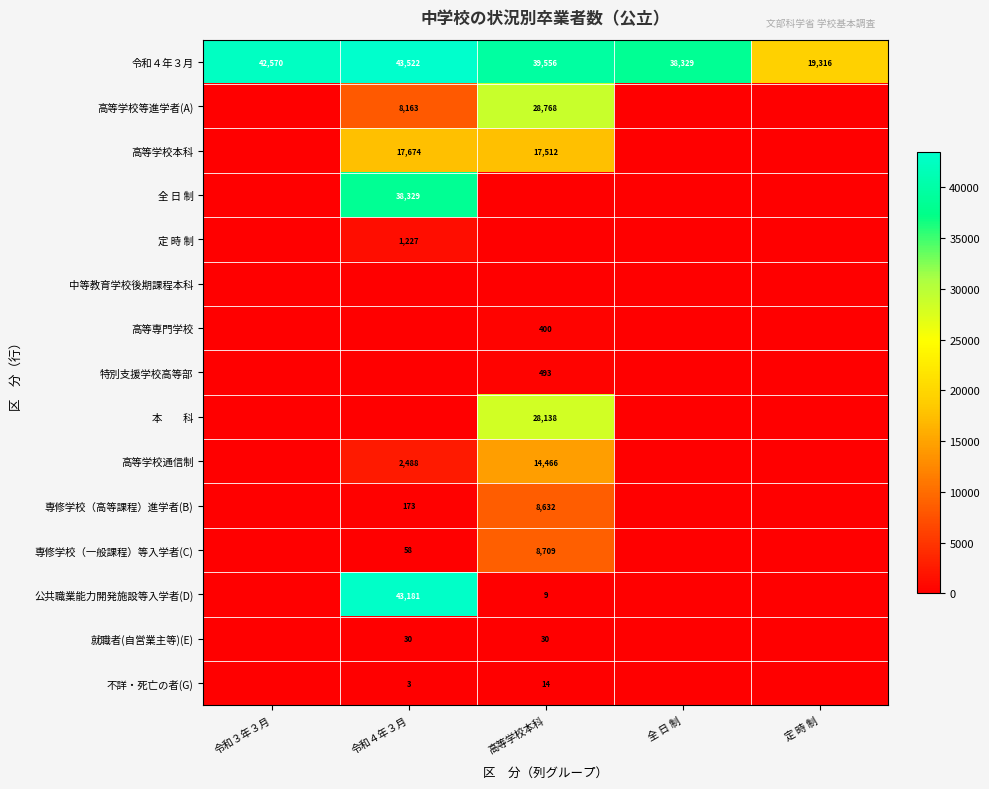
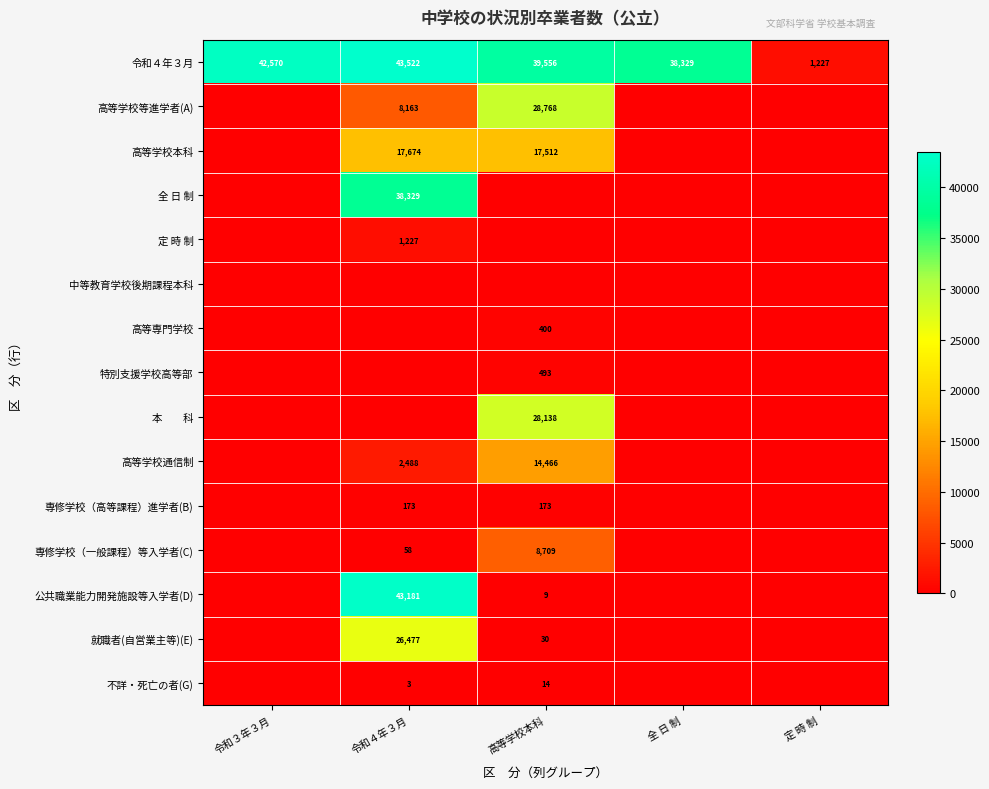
令和４年３月, 定 時 制: 19,316 -> 1,227
専修学校（高等課程）進学者(B), 高等学校本科: 8,632 -> 173
就職者(自営業主等)(E), 令和４年３月: 30 -> 26,477
